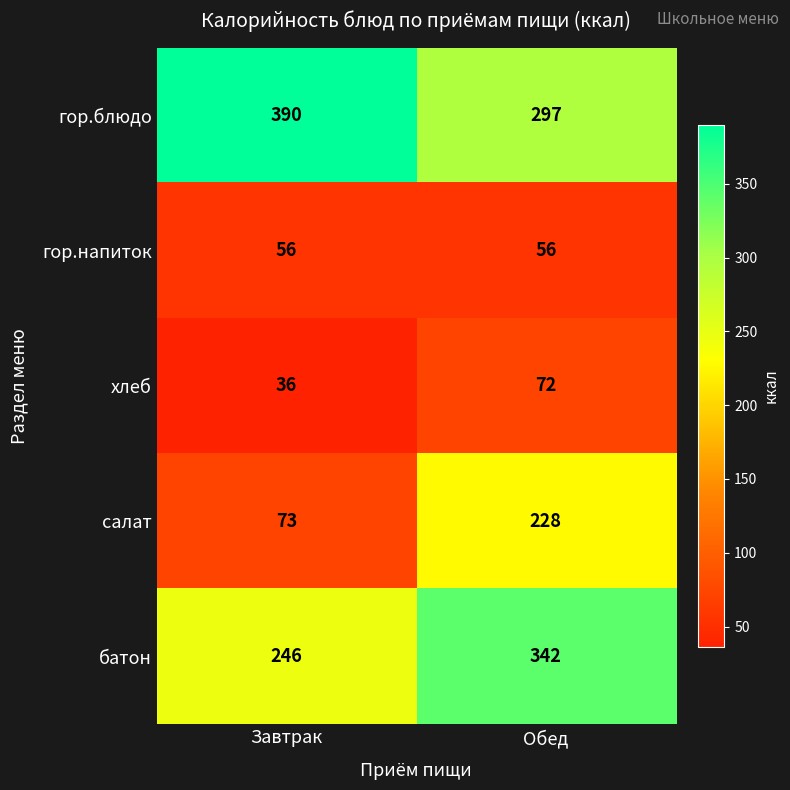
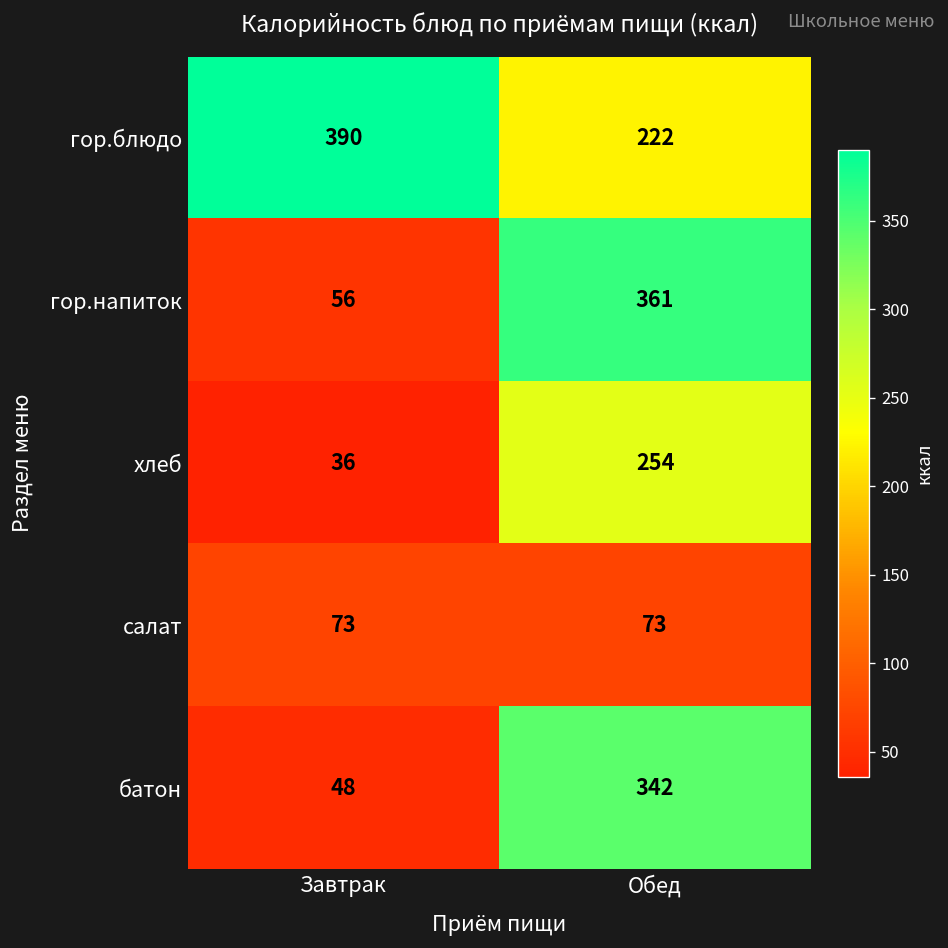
гор.блюдо, Обед: 297 -> 222
гор.напиток, Обед: 56 -> 361
хлеб, Обед: 72 -> 254
салат, Обед: 228 -> 73
батон, Завтрак: 246 -> 48
